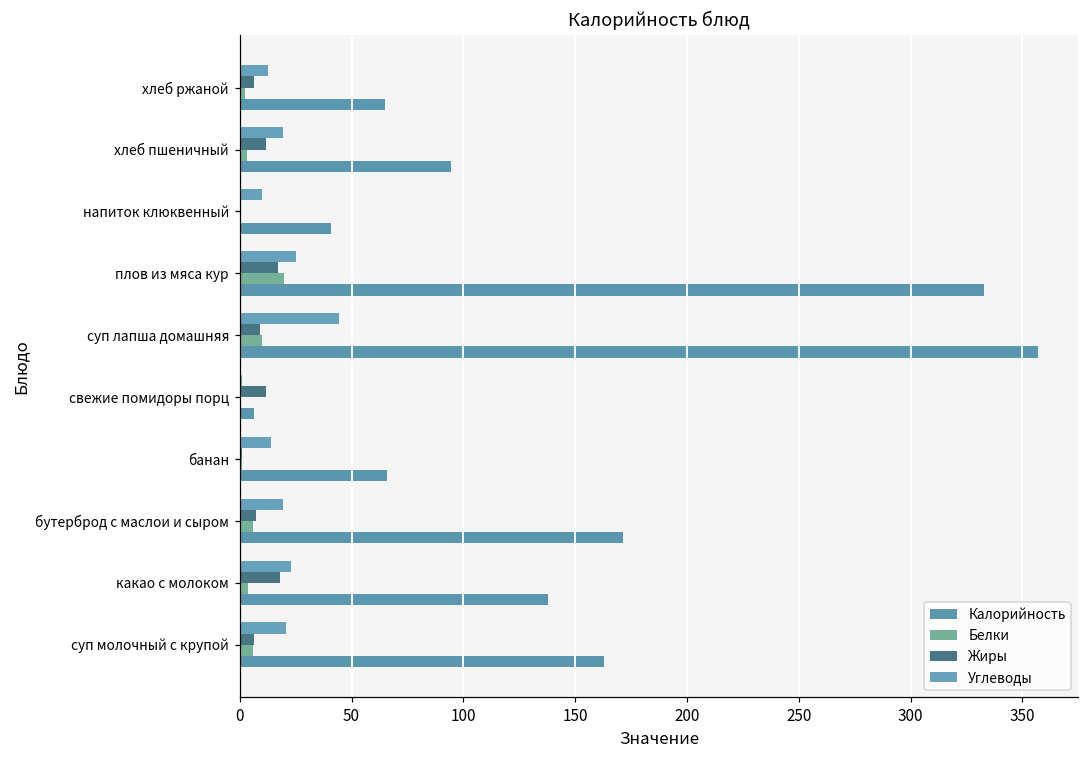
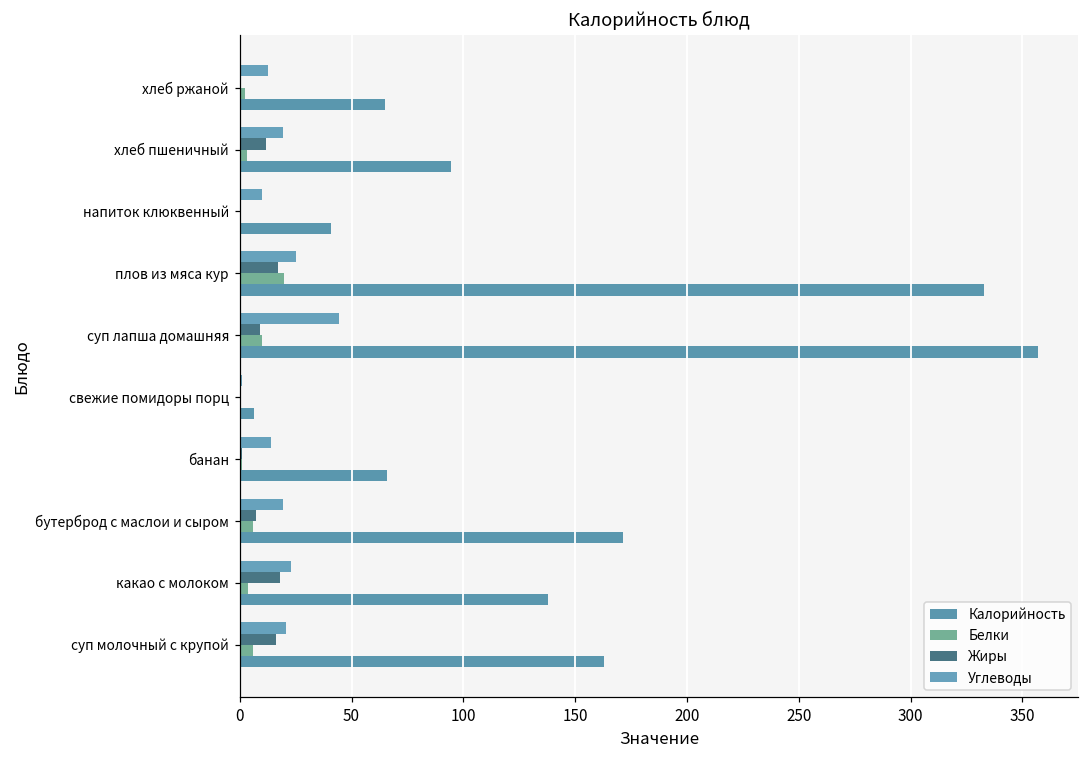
Жиры, хлеб ржаной: 6 -> 0
Жиры, свежие помидоры порц: 12 -> 0
Жиры, суп молочный с крупой: 6 -> 16
